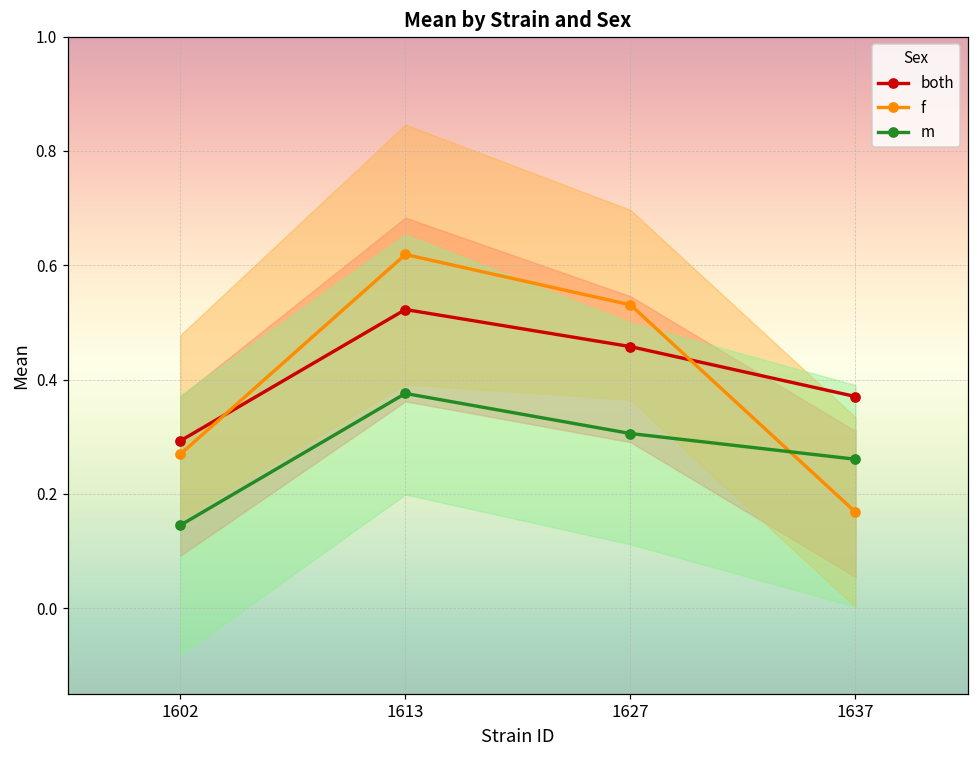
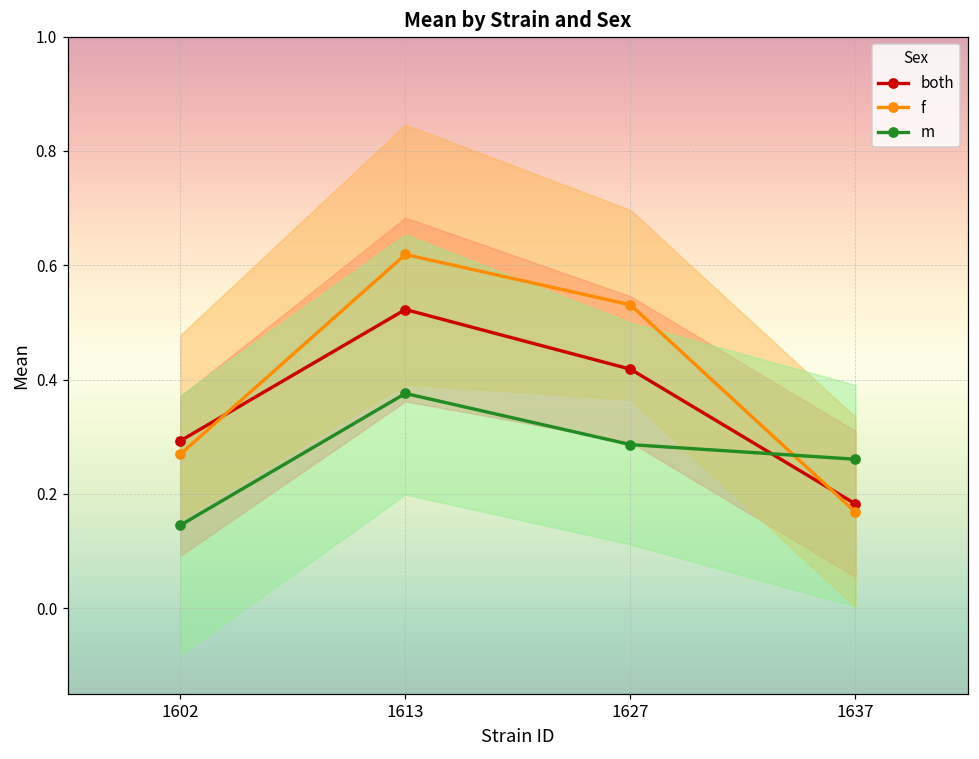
both, 1627: 0.46 -> 0.42
m, 1627: 0.31 -> 0.29
both, 1637: 0.37 -> 0.18
